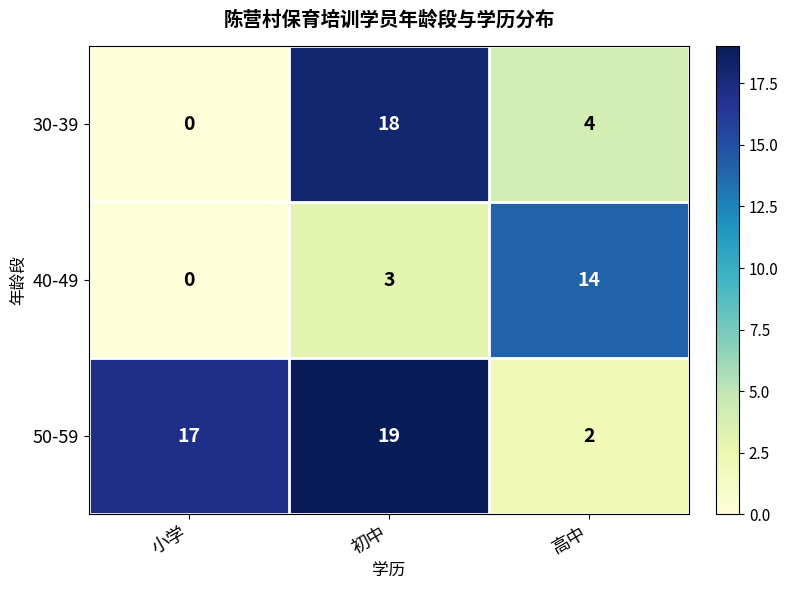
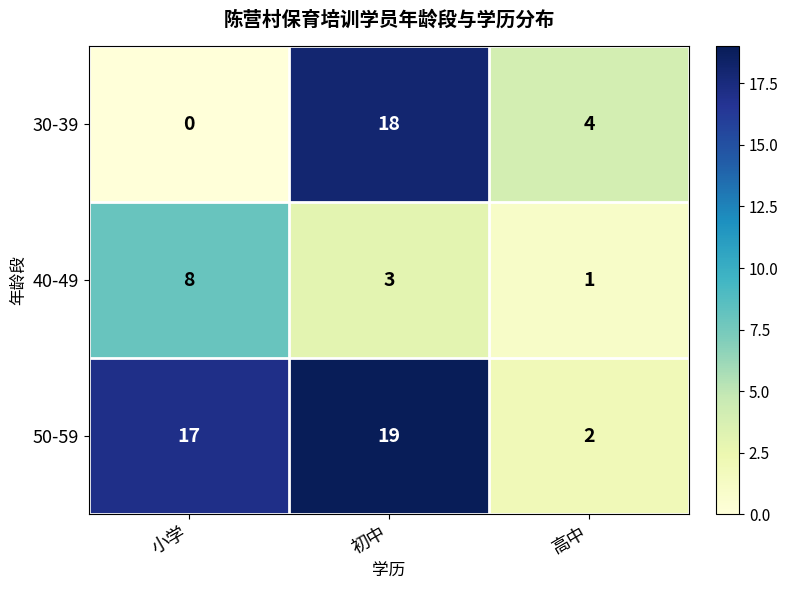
40-49, 小学: 0 -> 8
40-49, 高中: 14 -> 1
